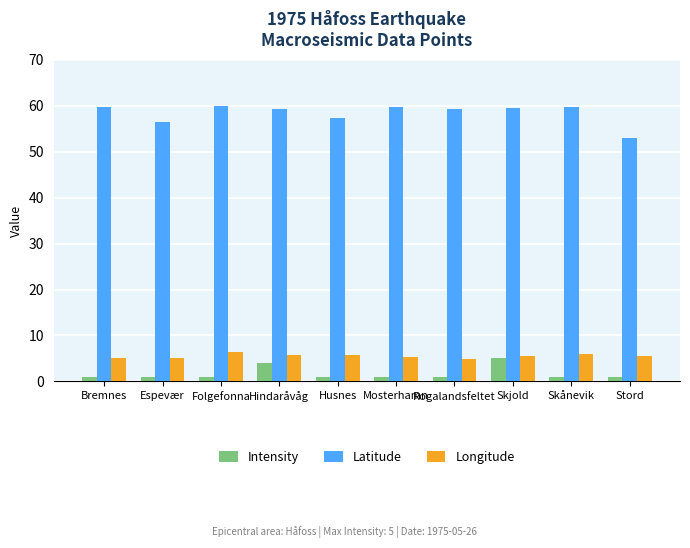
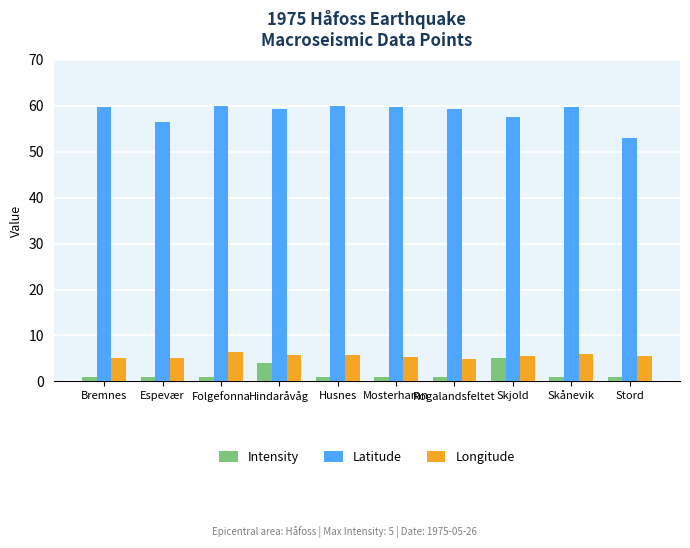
Latitude, Husnes: 57 -> 60
Latitude, Skjold: 60 -> 58
